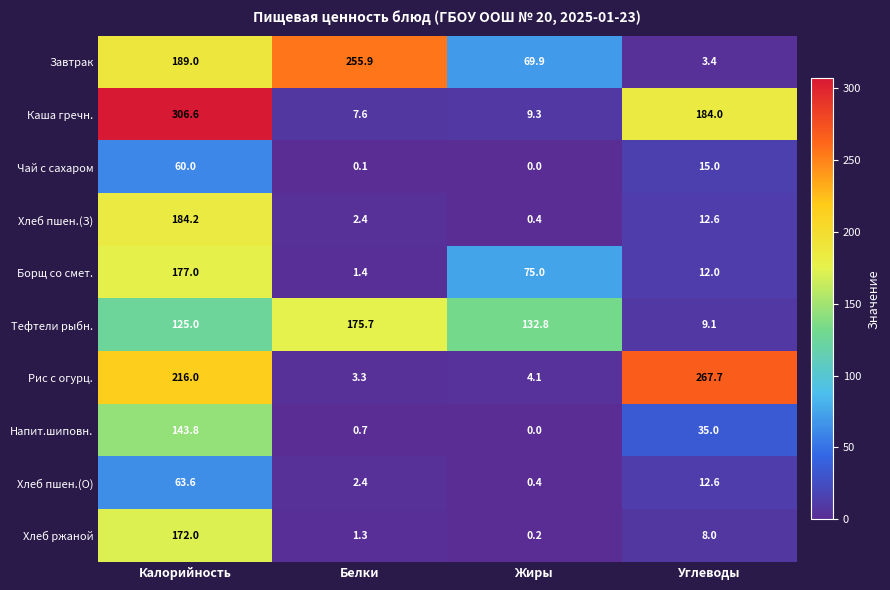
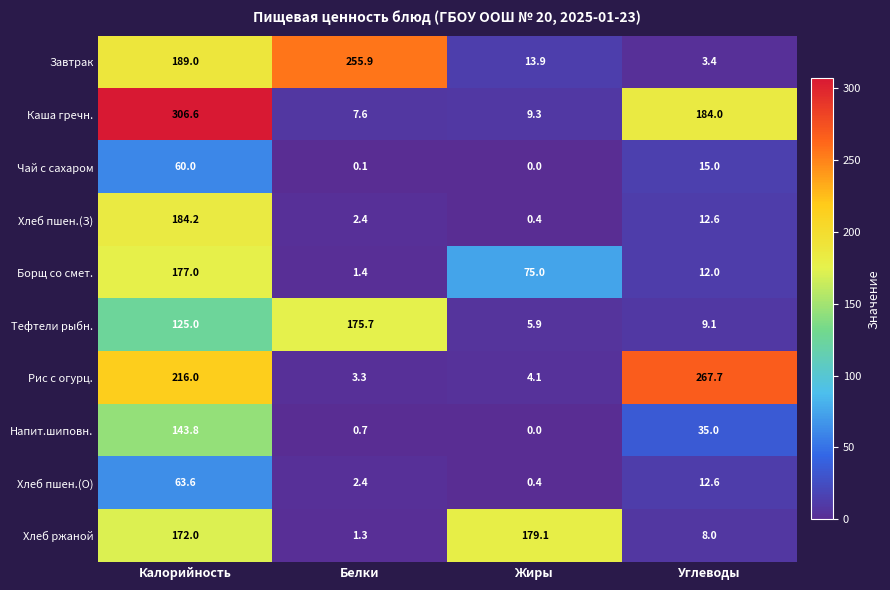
Завтрак, Жиры: 69.9 -> 13.9
Тефтели рыбн., Жиры: 132.8 -> 5.9
Хлеб ржаной, Жиры: 0.2 -> 179.1
